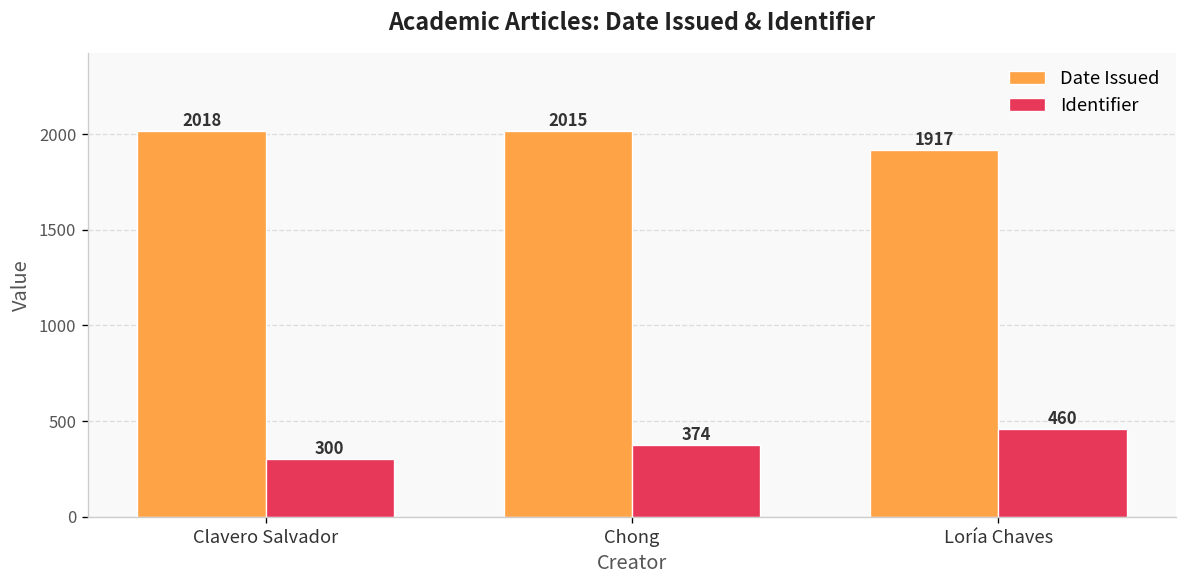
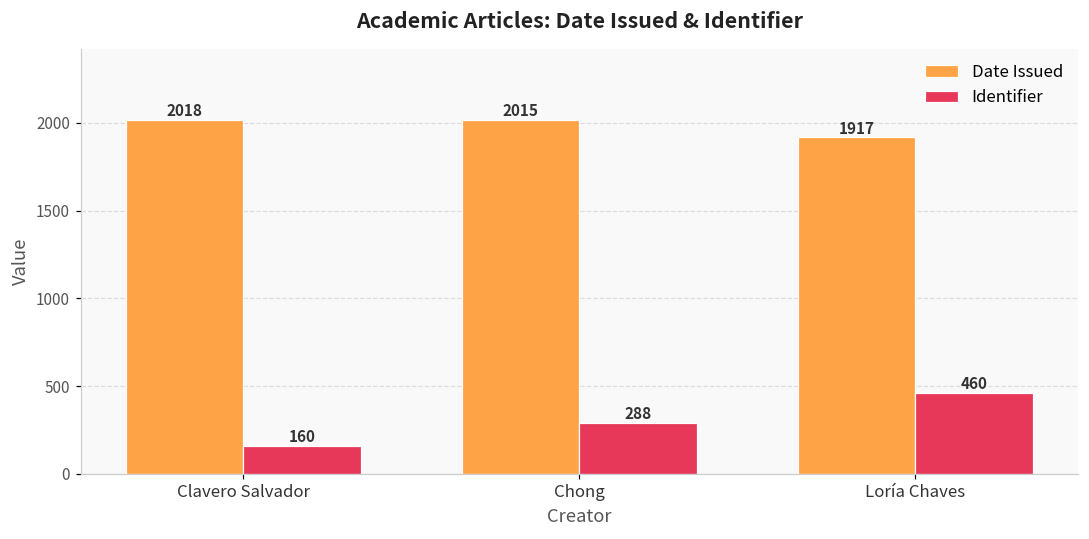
Identifier, Clavero Salvador: 300 -> 160
Identifier, Chong: 374 -> 288
